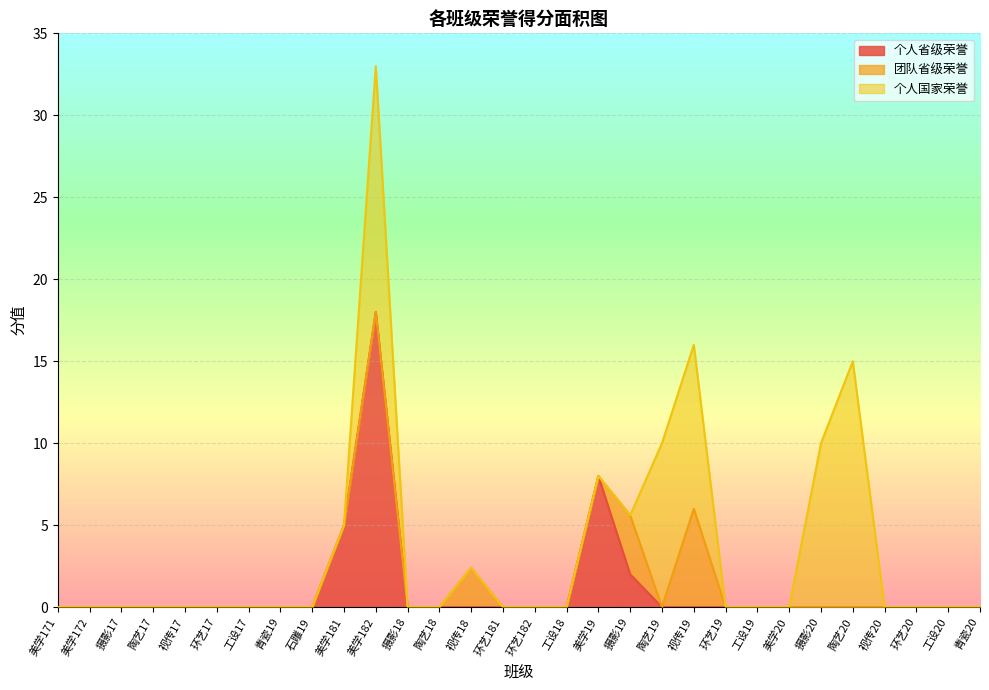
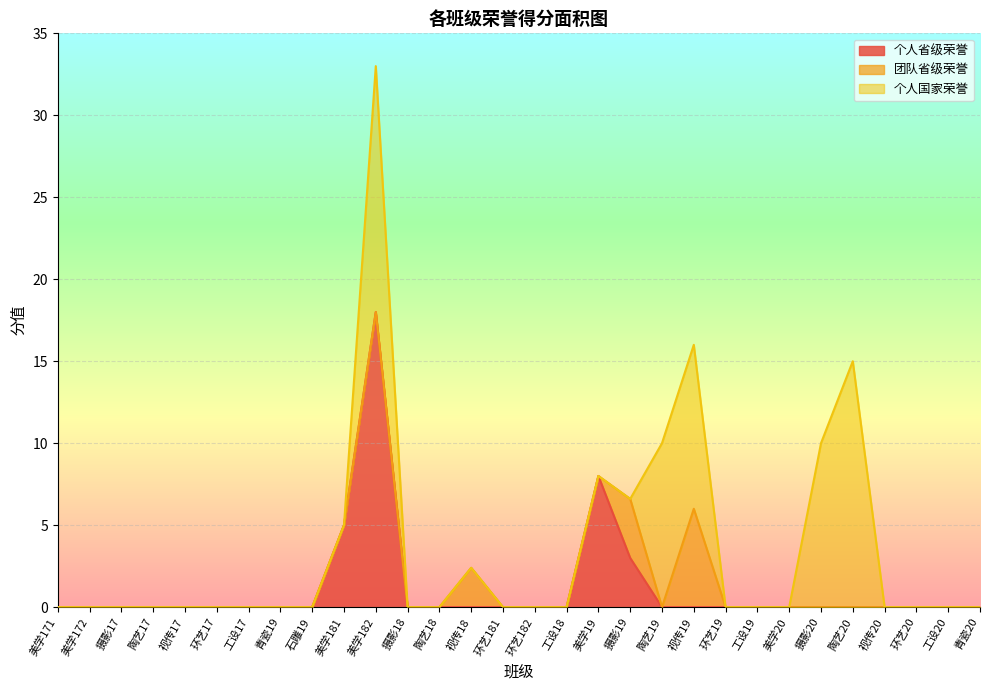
个人省级荣誉, 摄影19: 2 -> 3
